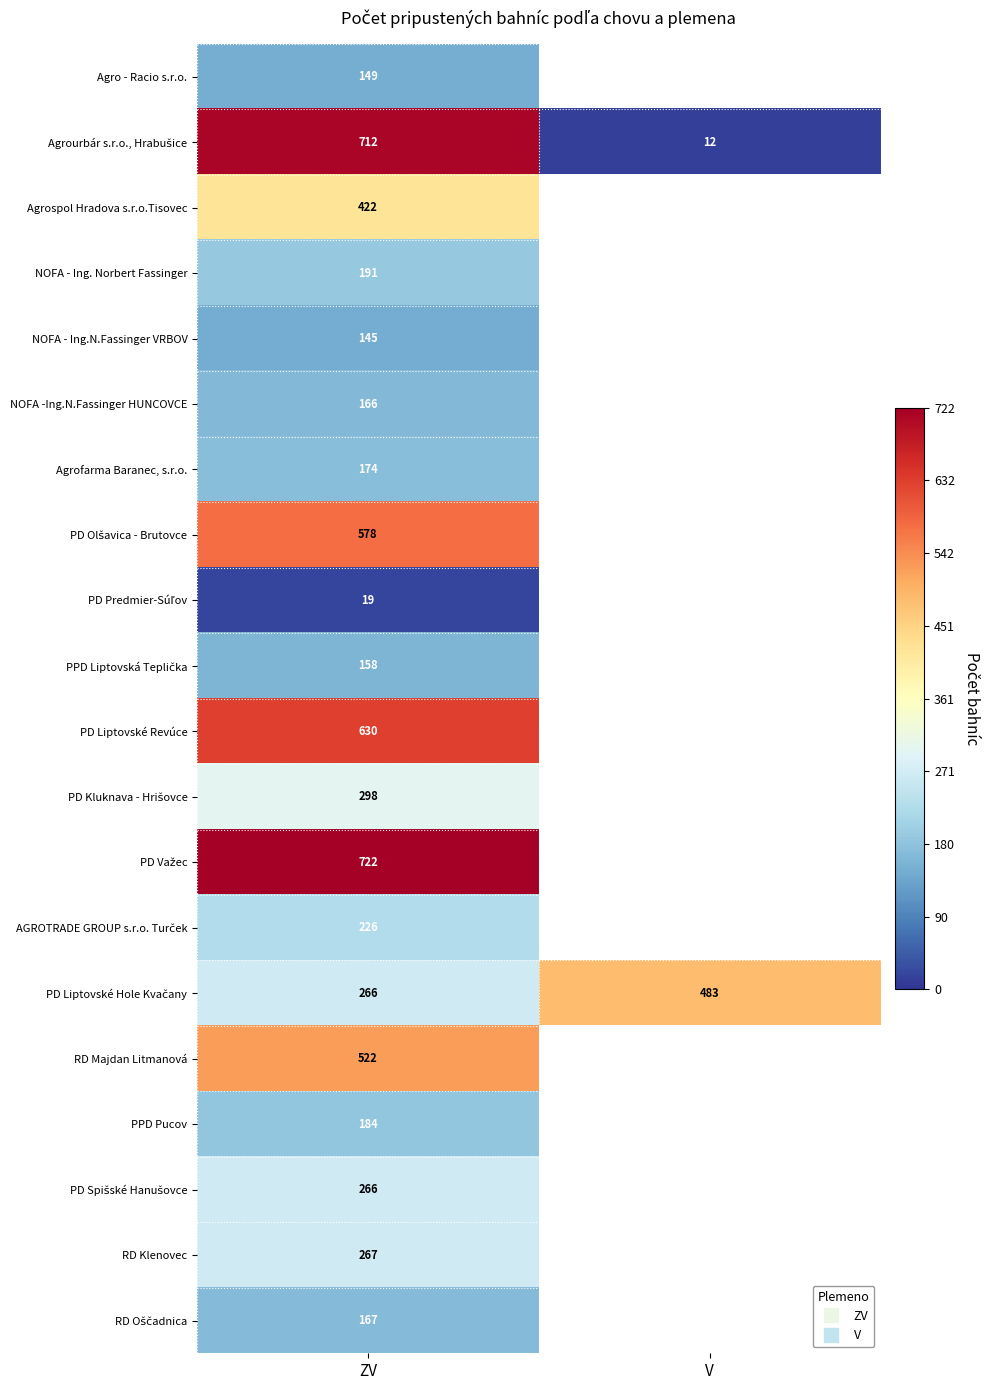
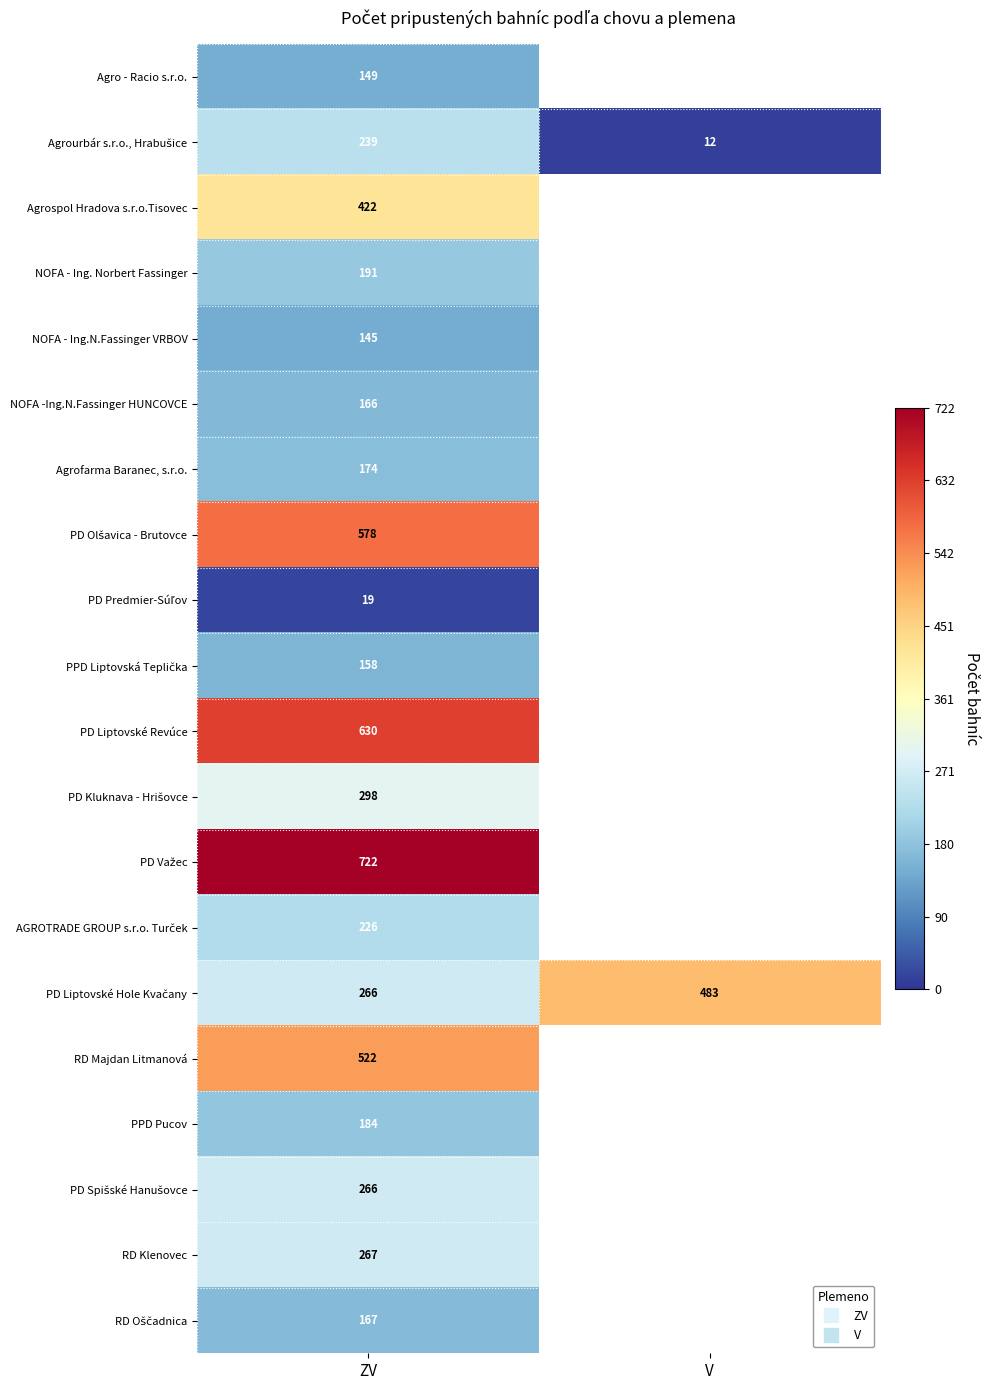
Agrourbár s.r.o., Hrabušice, ZV: 712 -> 239
